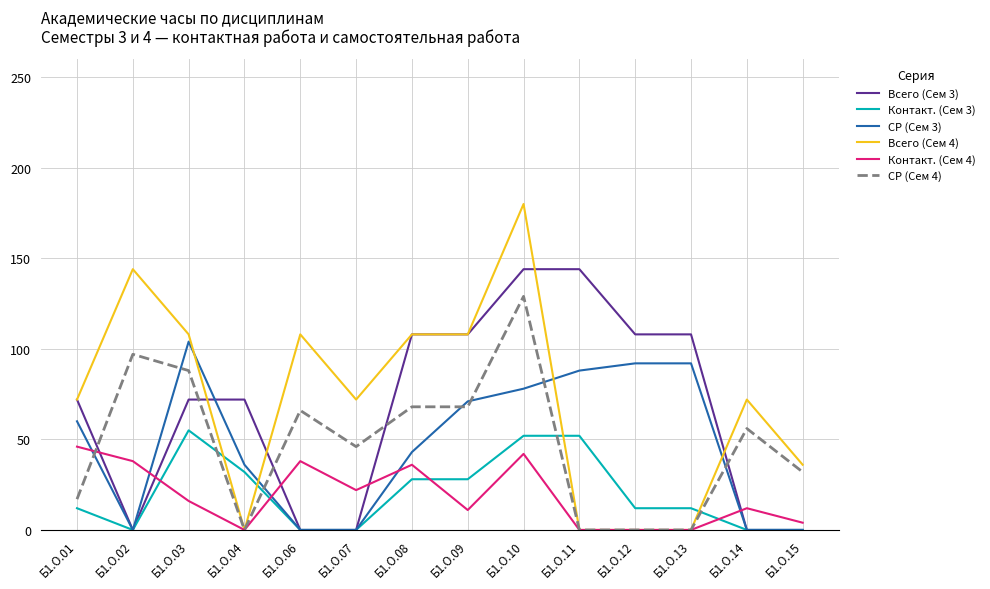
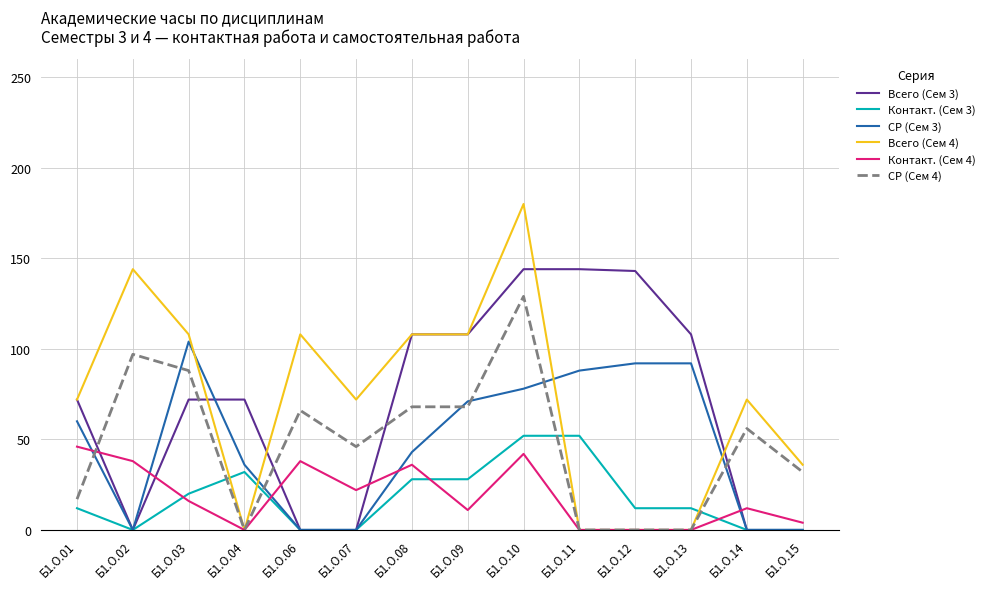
Контакт. (Сем 3), Б1.О.03: 55 -> 20
Всего (Сем 3), Б1.О.12: 108 -> 143
